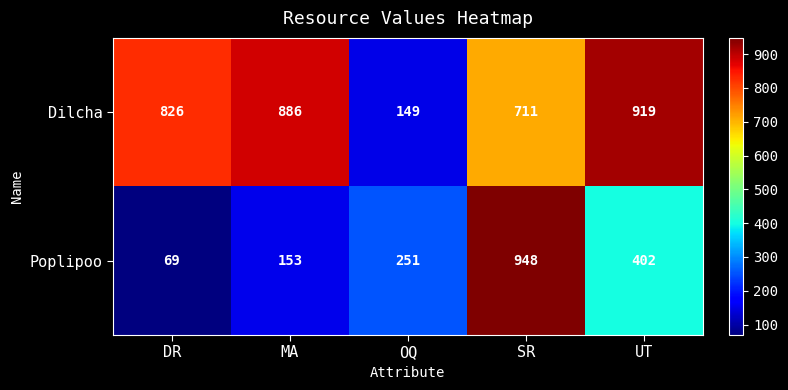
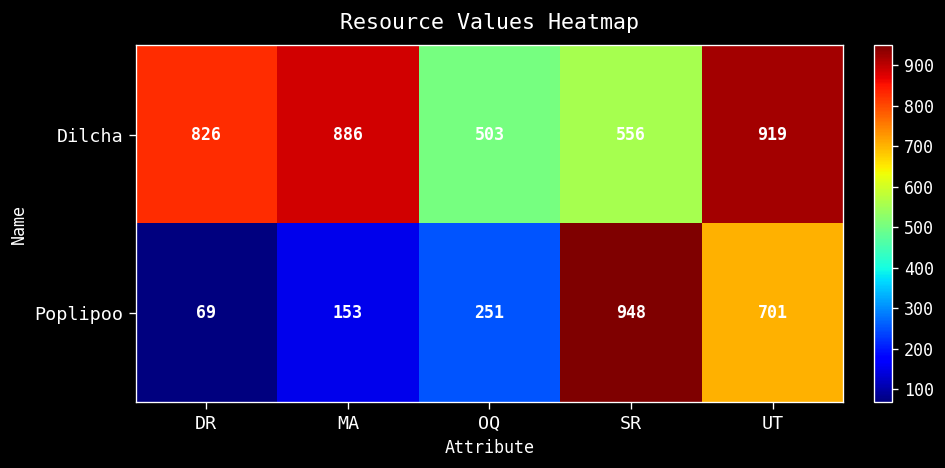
Dilcha, OQ: 149 -> 503
Dilcha, SR: 711 -> 556
Poplipoo, UT: 402 -> 701
